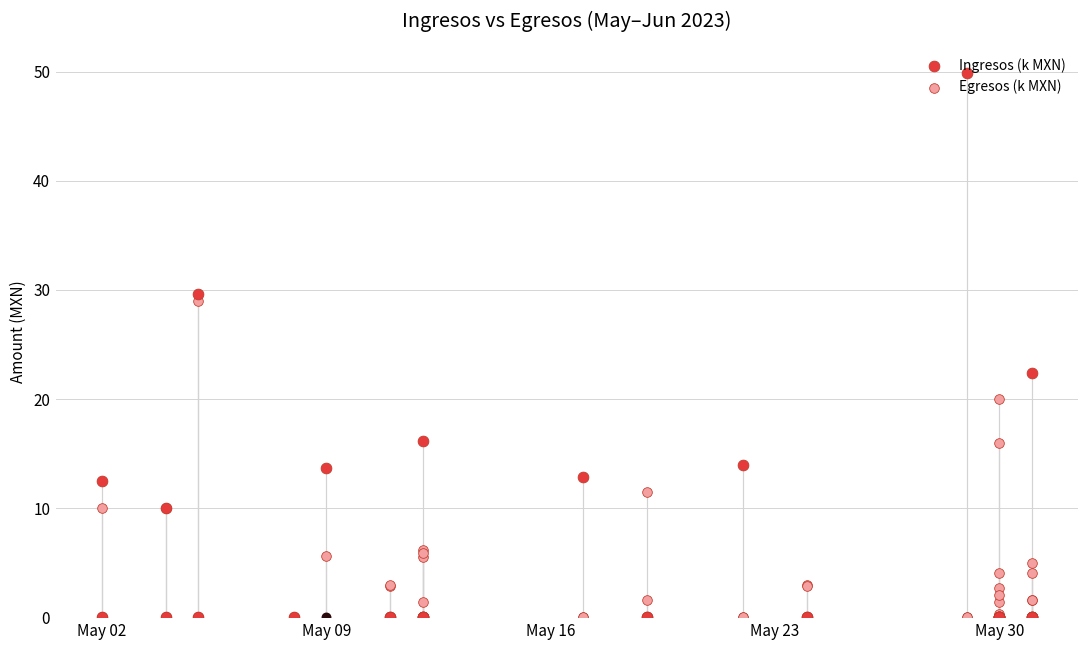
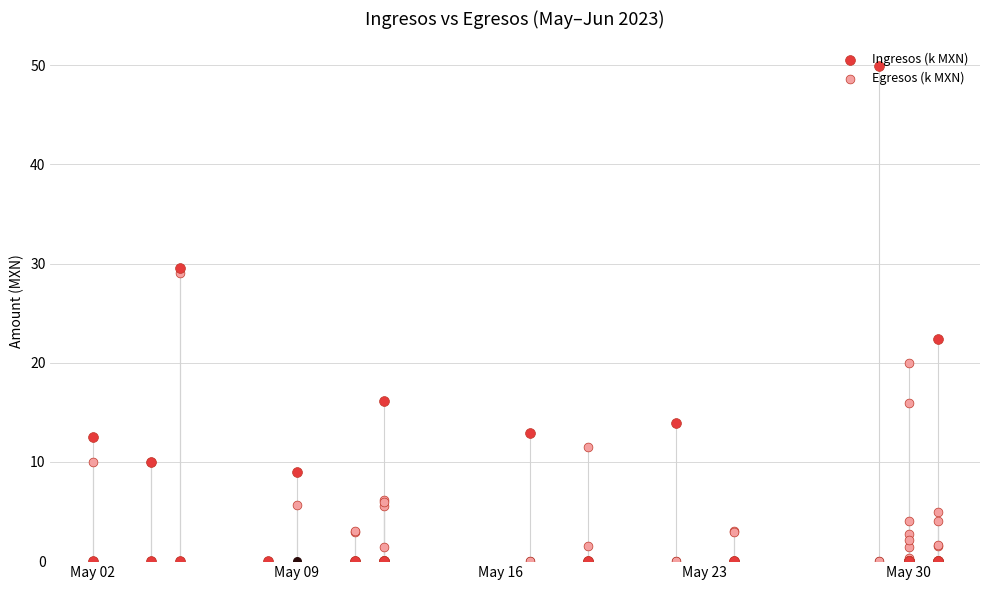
Ingresos (k MXN), May 09: 14 -> 9
